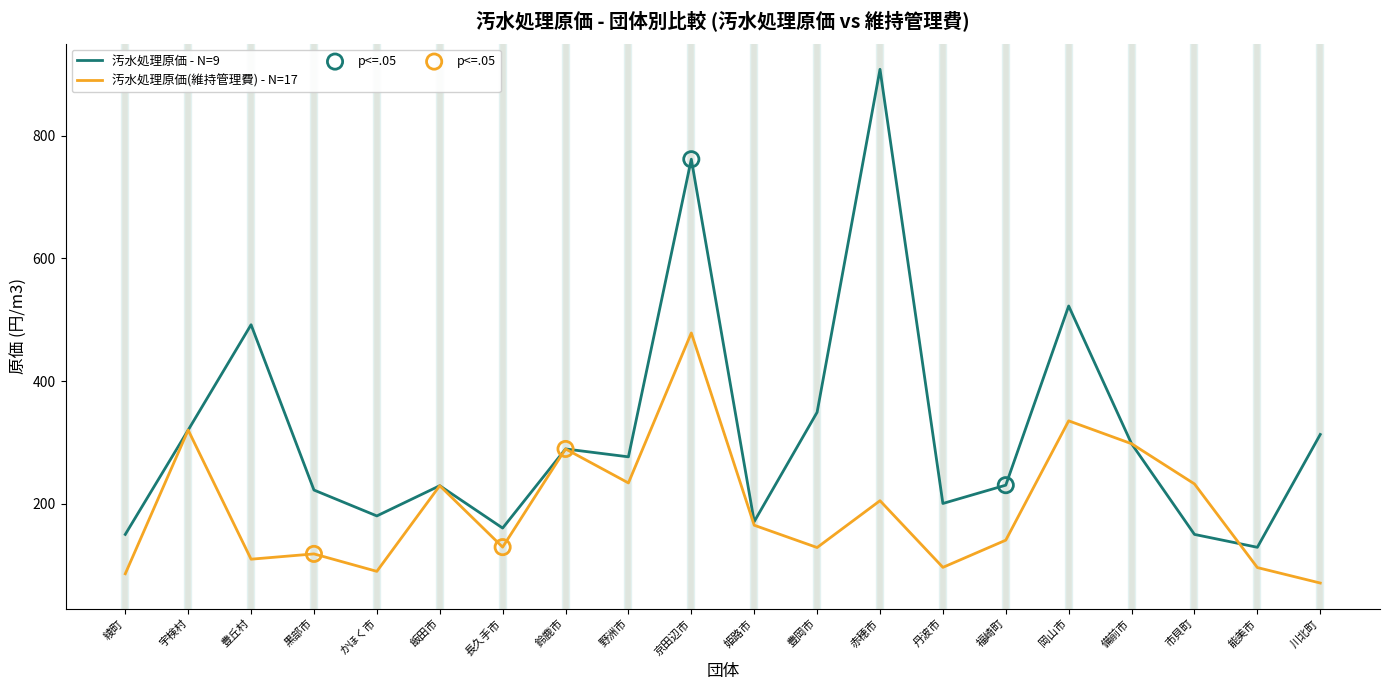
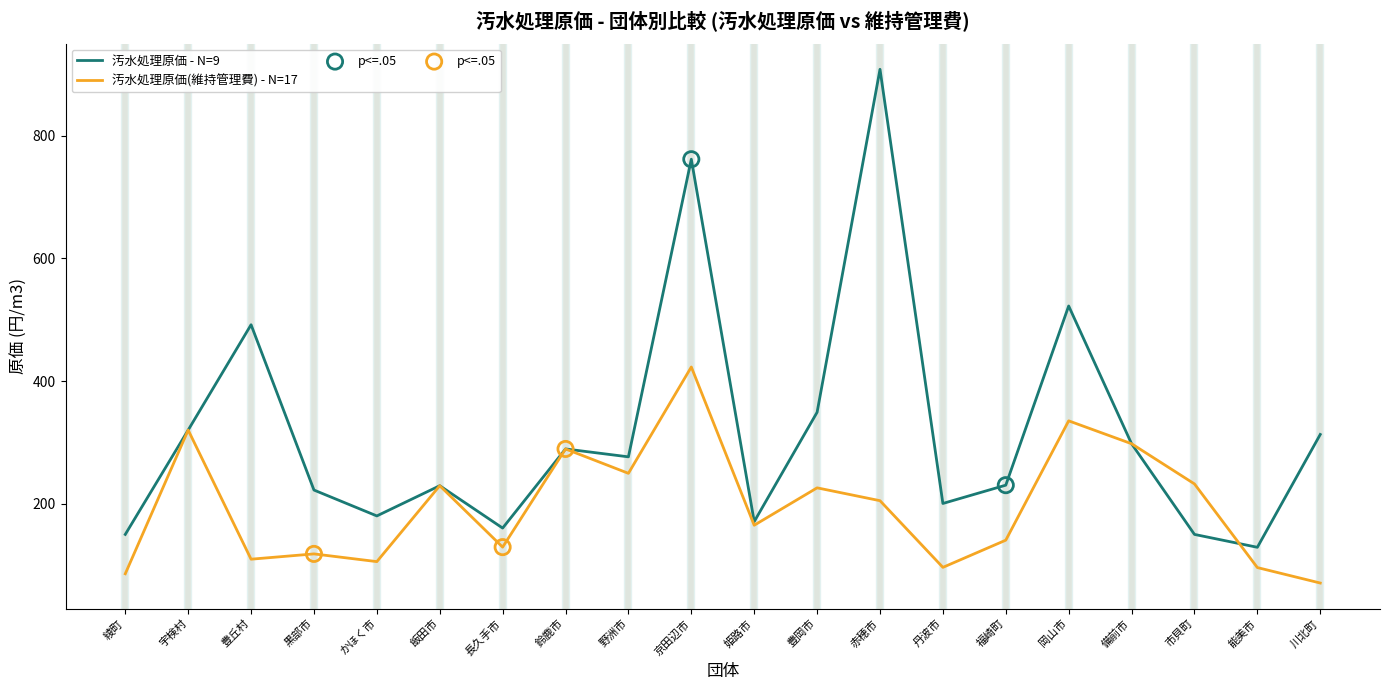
汚水処理原価(維持管理費) - N=17, かほく市: 90 -> 110
汚水処理原価(維持管理費) - N=17, 野洲市: 230 -> 250
汚水処理原価(維持管理費) - N=17, 京田辺市: 480 -> 420
汚水処理原価(維持管理費) - N=17, 豊岡市: 130 -> 230
